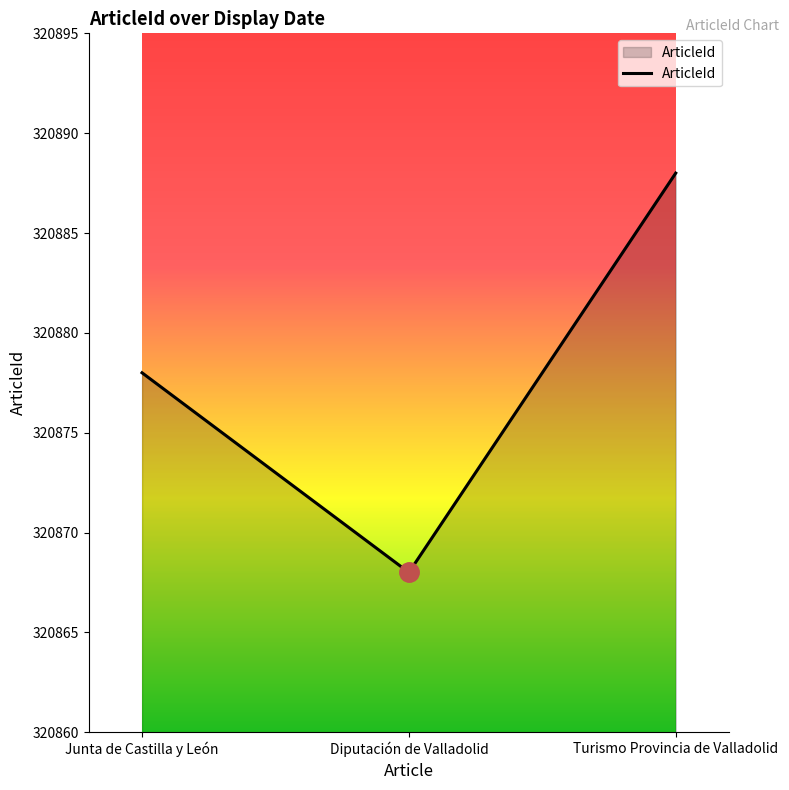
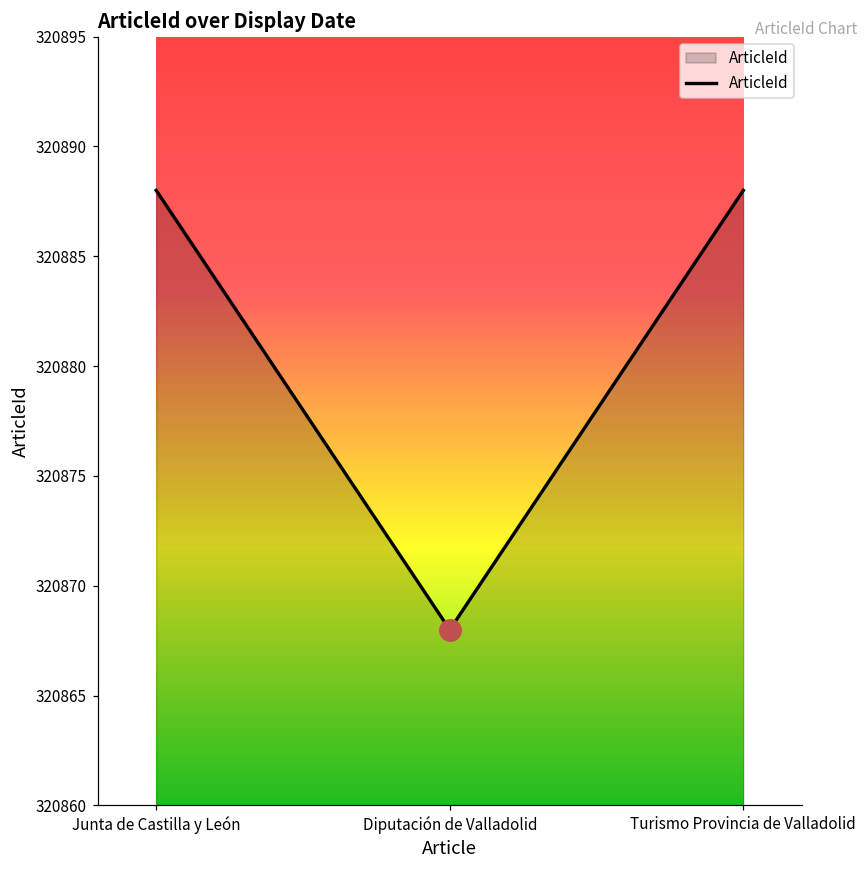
ArticleId, Junta de Castilla y León: 320878 -> 320888
